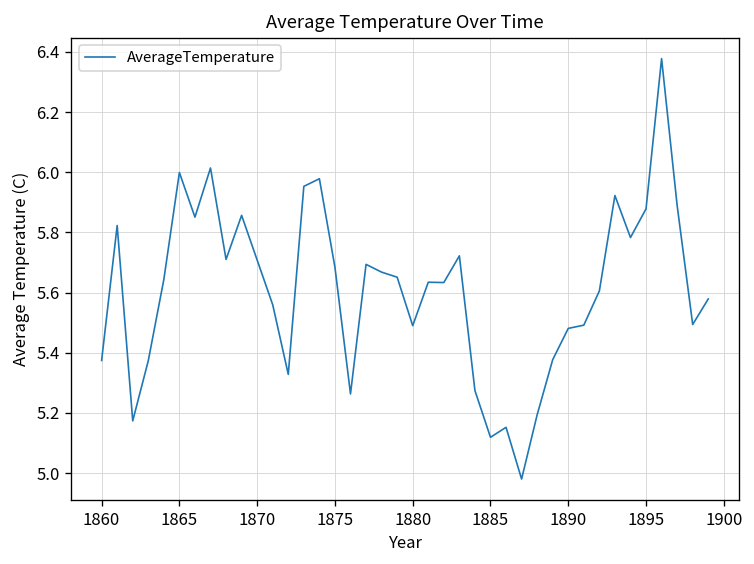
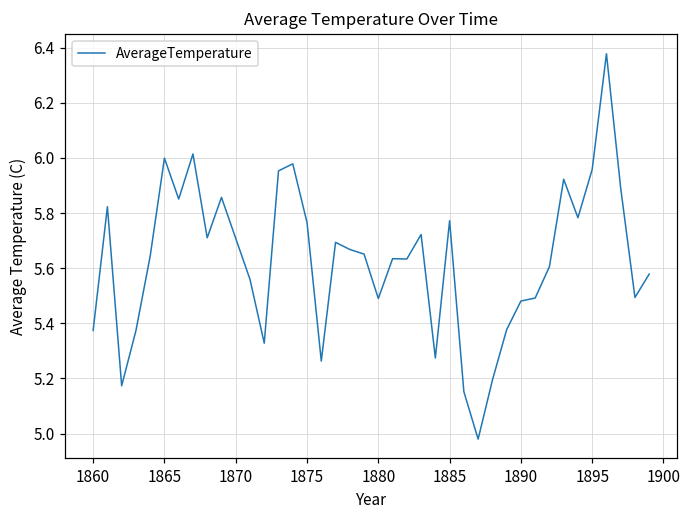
1875: 5.68 -> 5.77
1885: 5.12 -> 5.77
1895: 5.88 -> 5.96
